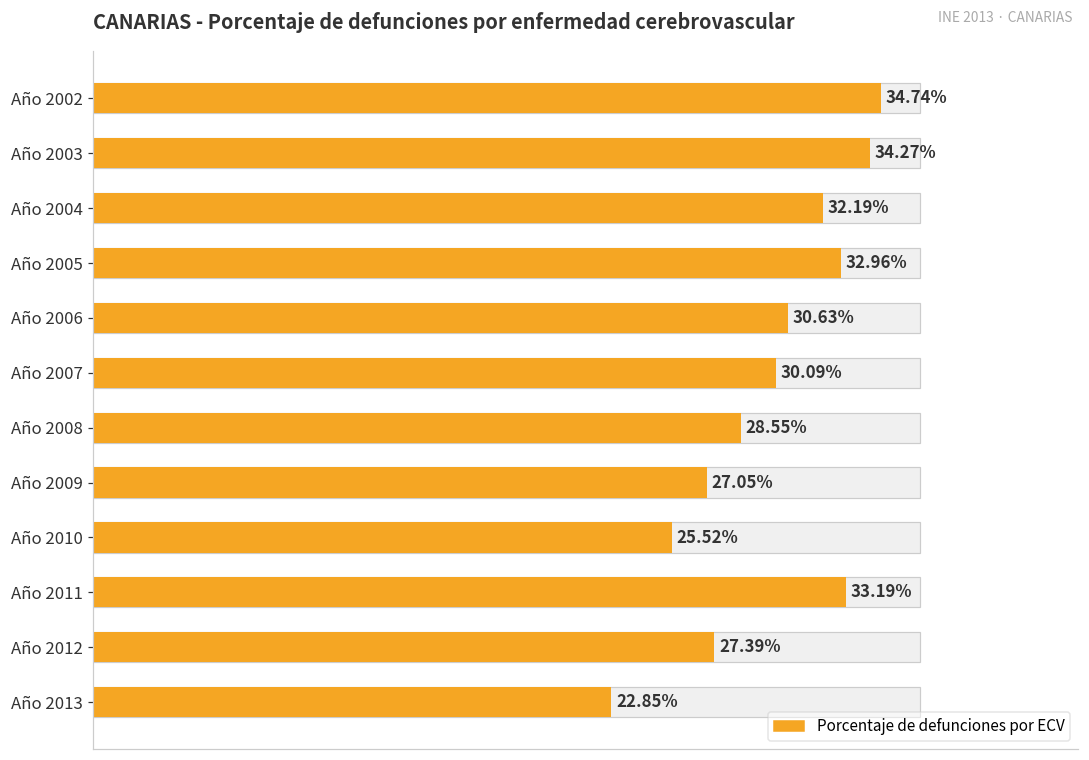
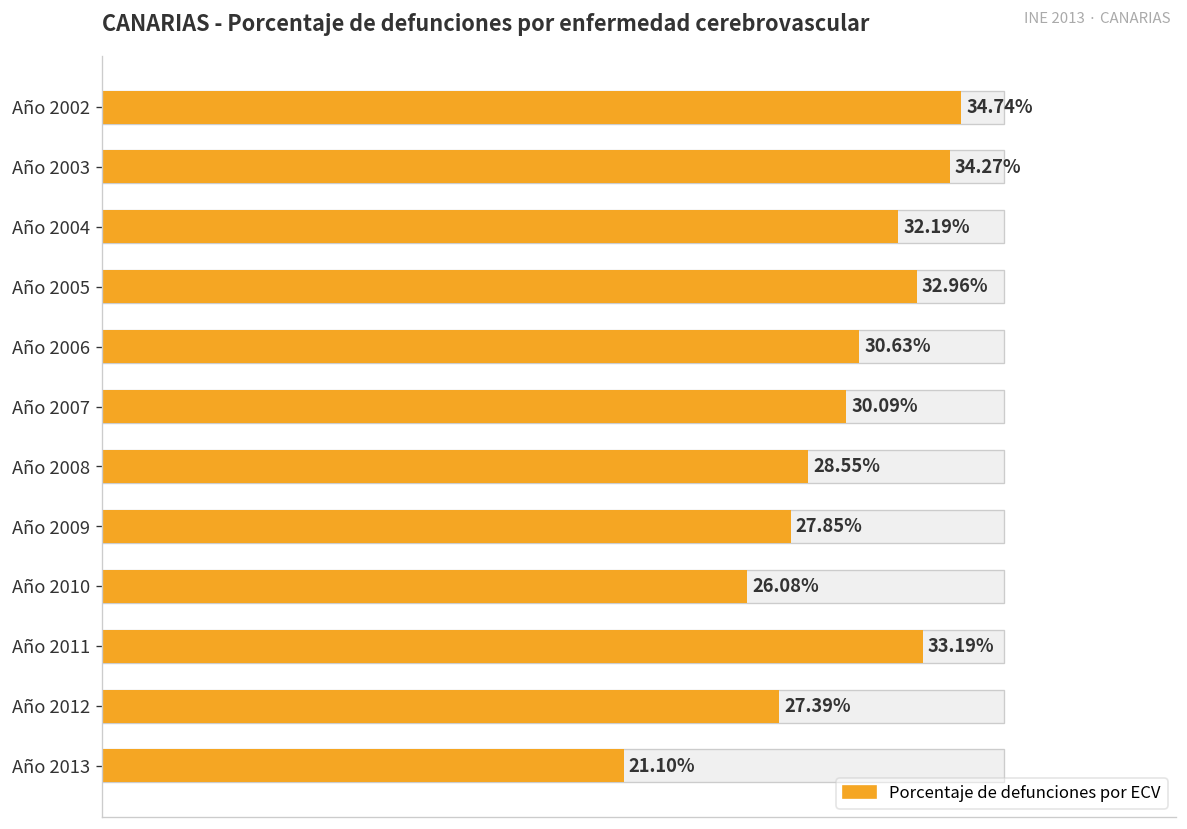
Porcentaje de defunciones por ECV, Año 2009: 27.05% -> 27.85%
Porcentaje de defunciones por ECV, Año 2010: 25.52% -> 26.08%
Porcentaje de defunciones por ECV, Año 2013: 22.85% -> 21.10%
